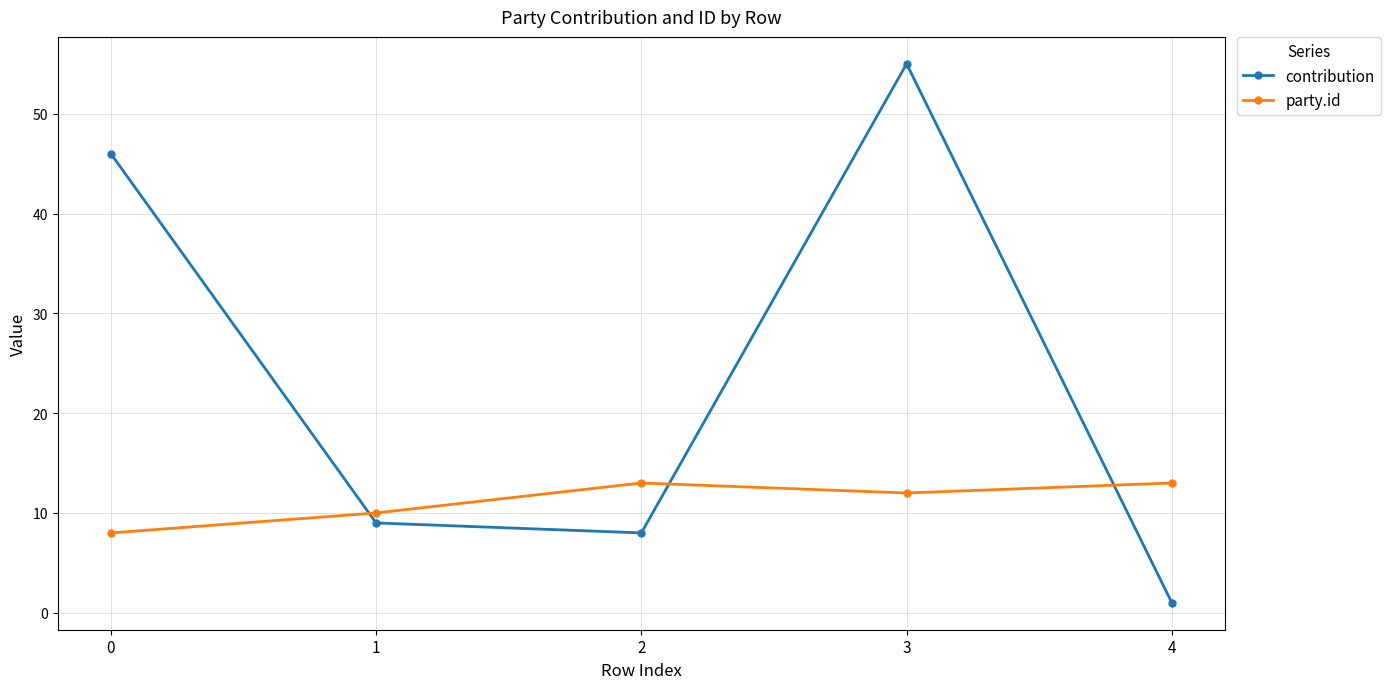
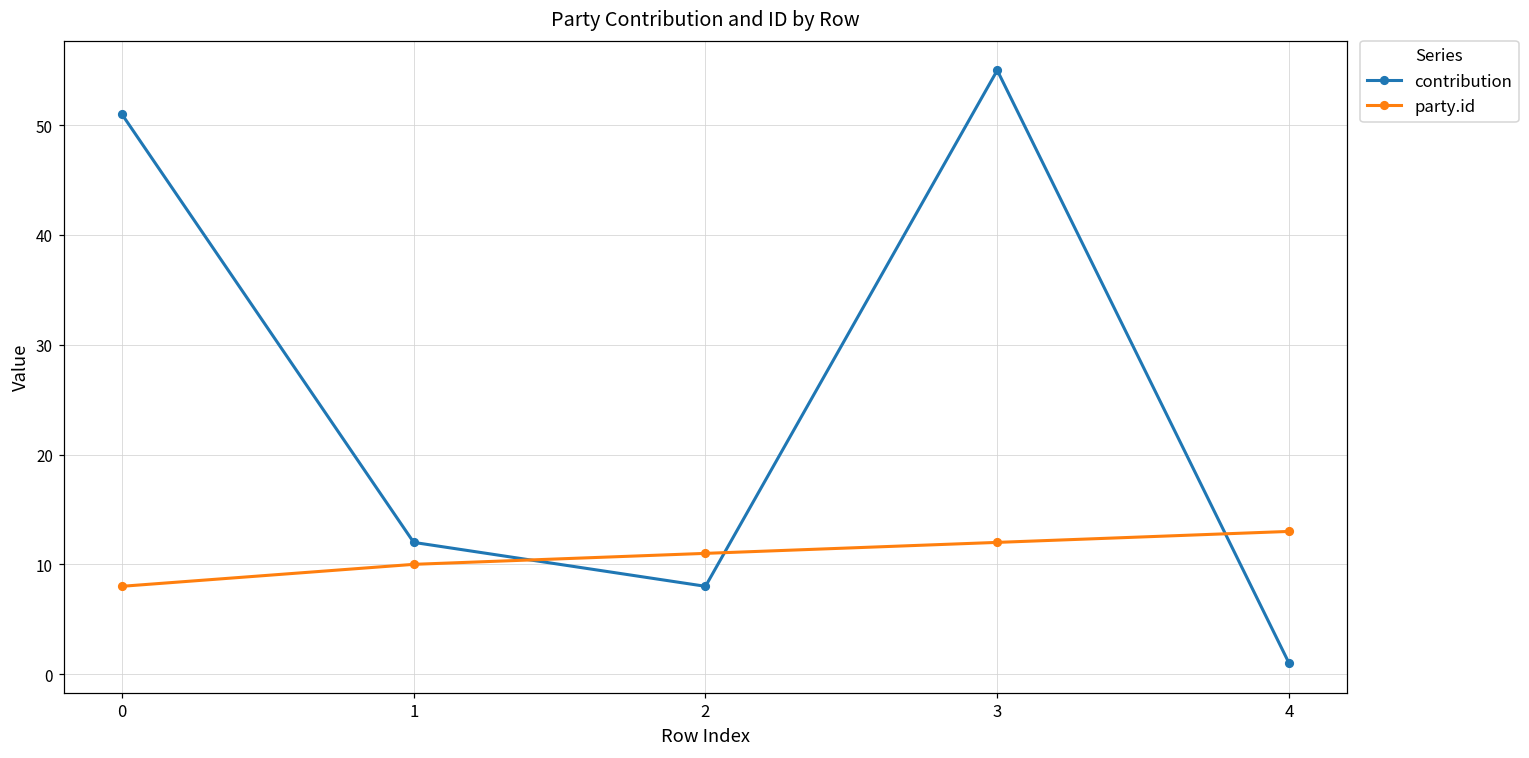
contribution, 0: 46 -> 51
contribution, 1: 9 -> 12
party.id, 2: 13 -> 11
